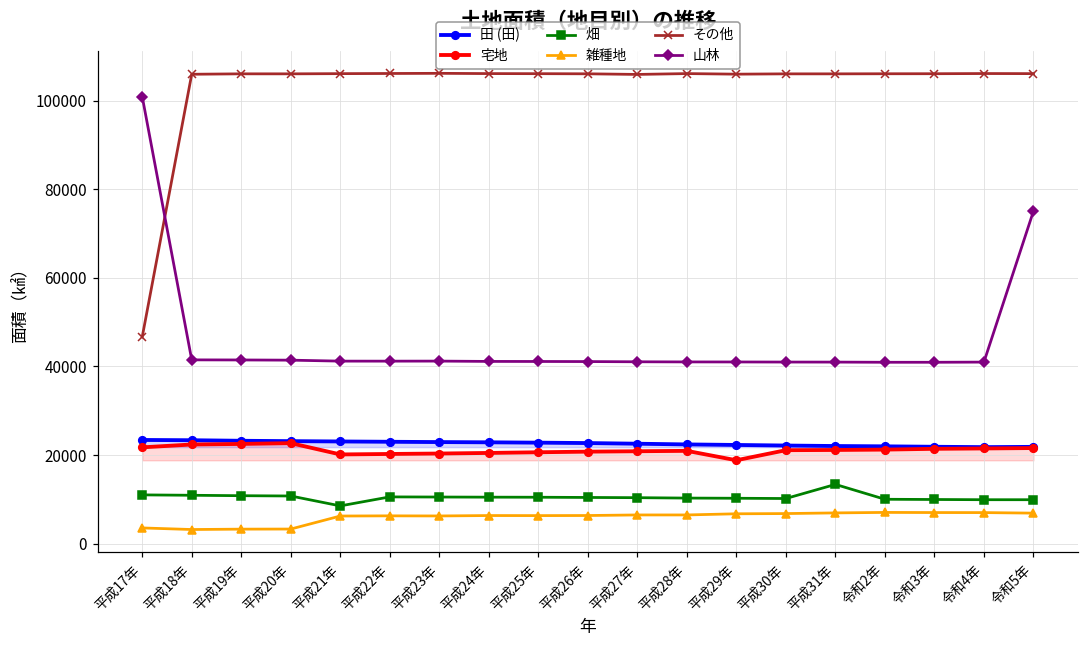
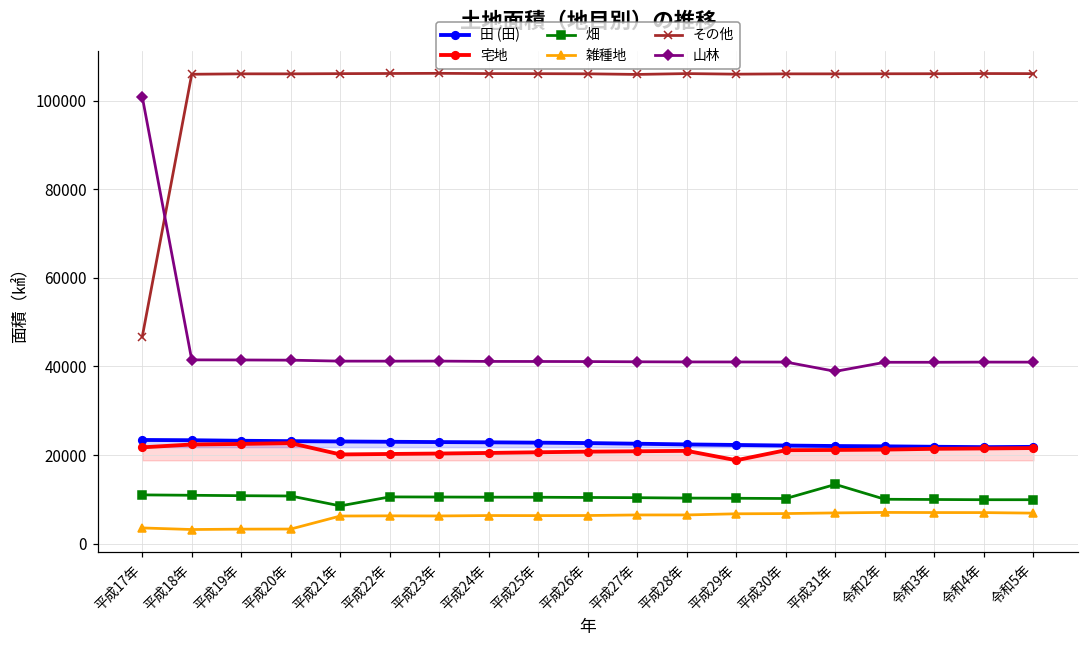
山林, 平成31年: 41000 -> 39000
山林, 令和5年: 75000 -> 41000
